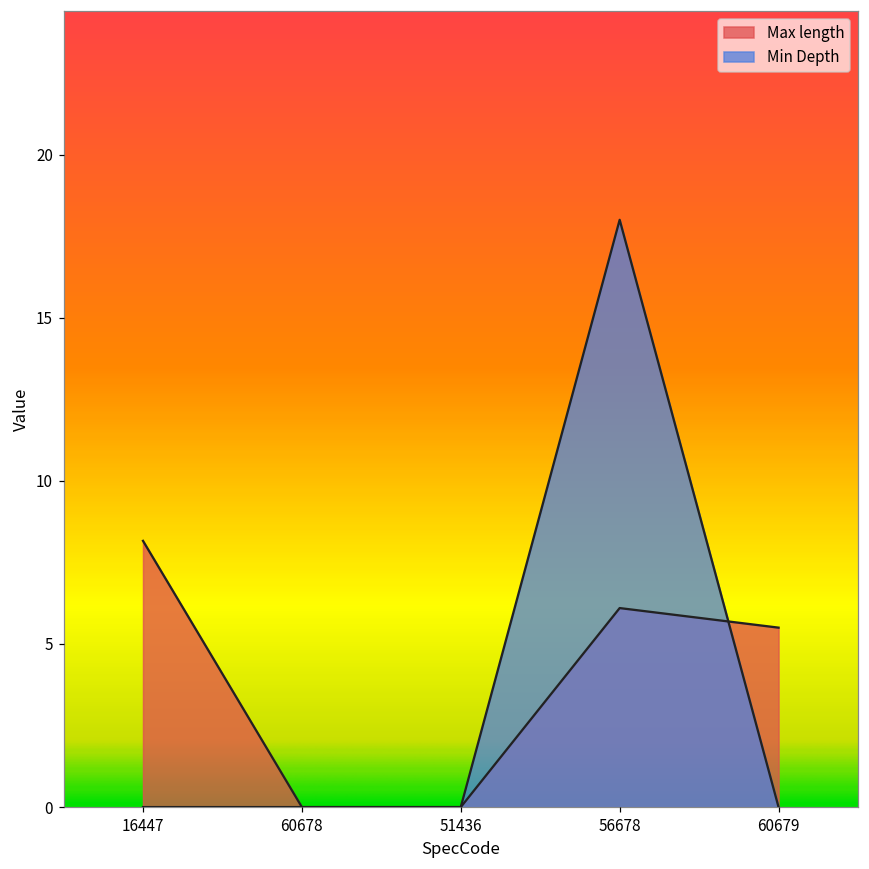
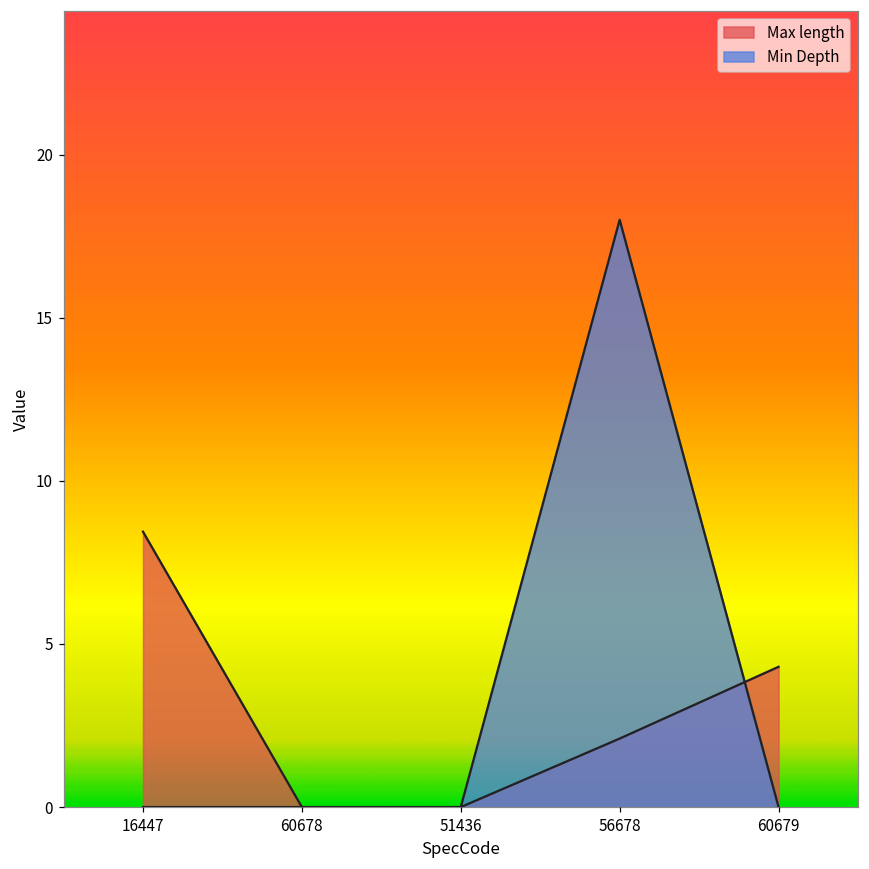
Max length, 16447: 8.2 -> 8.4
Max length, 56678: 6.1 -> 2.1
Max length, 60679: 5.5 -> 4.3
